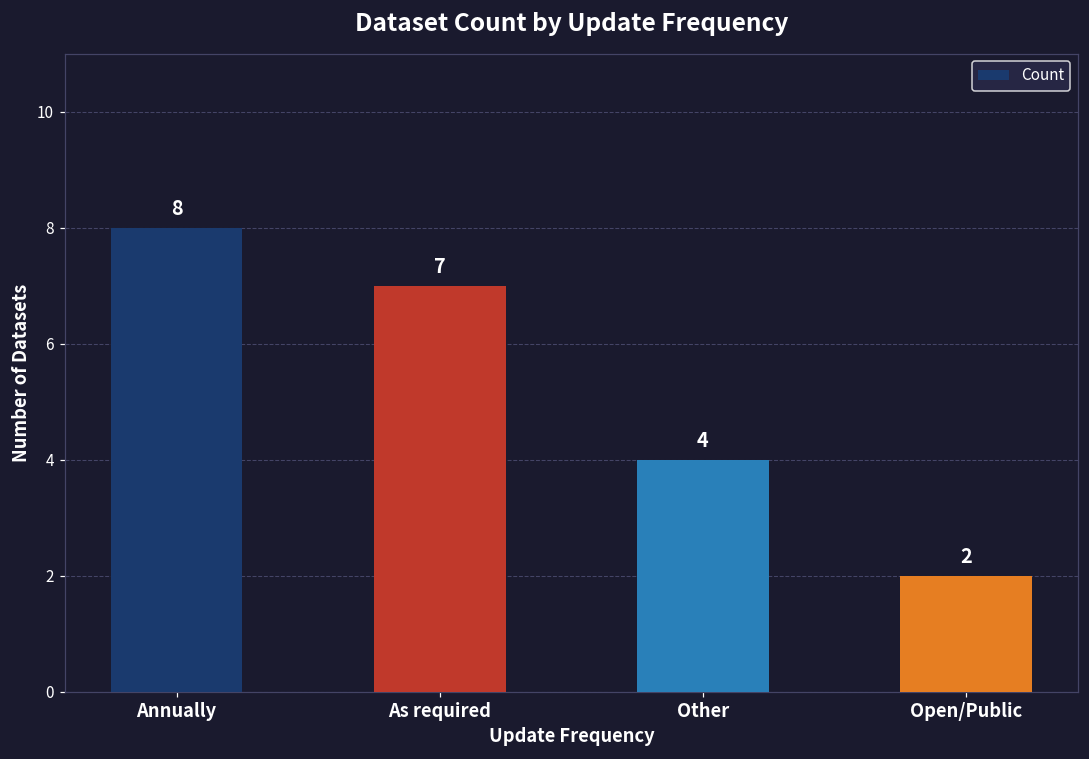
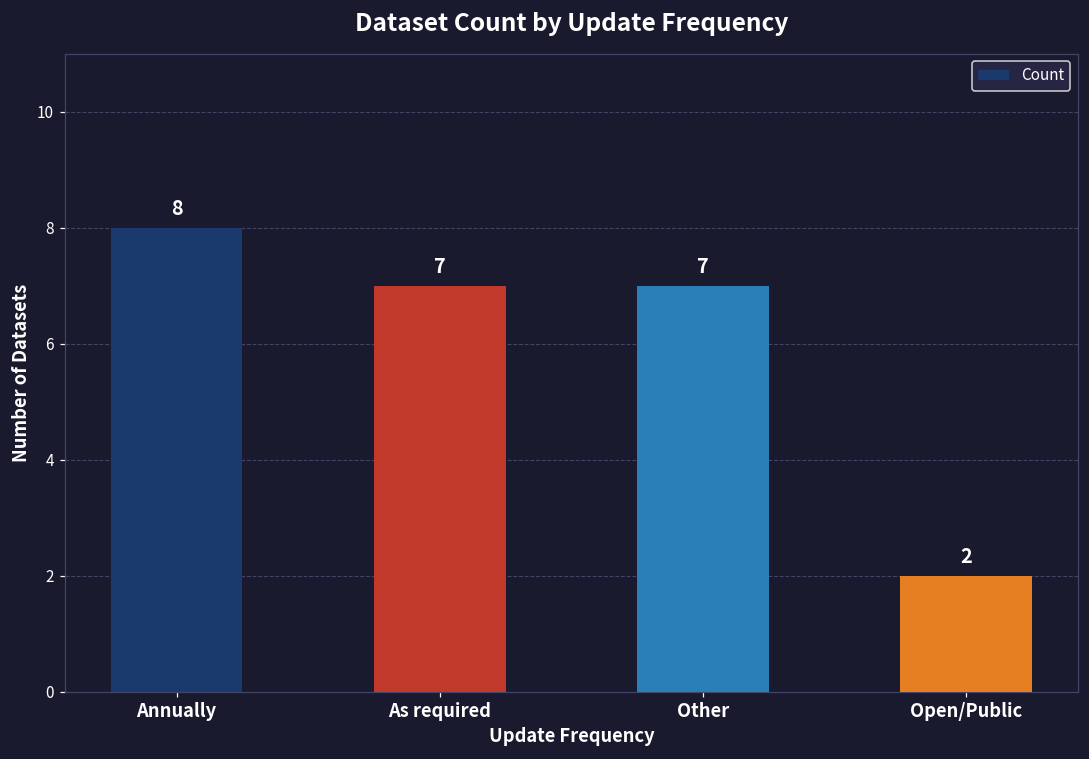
Other: 4 -> 7
